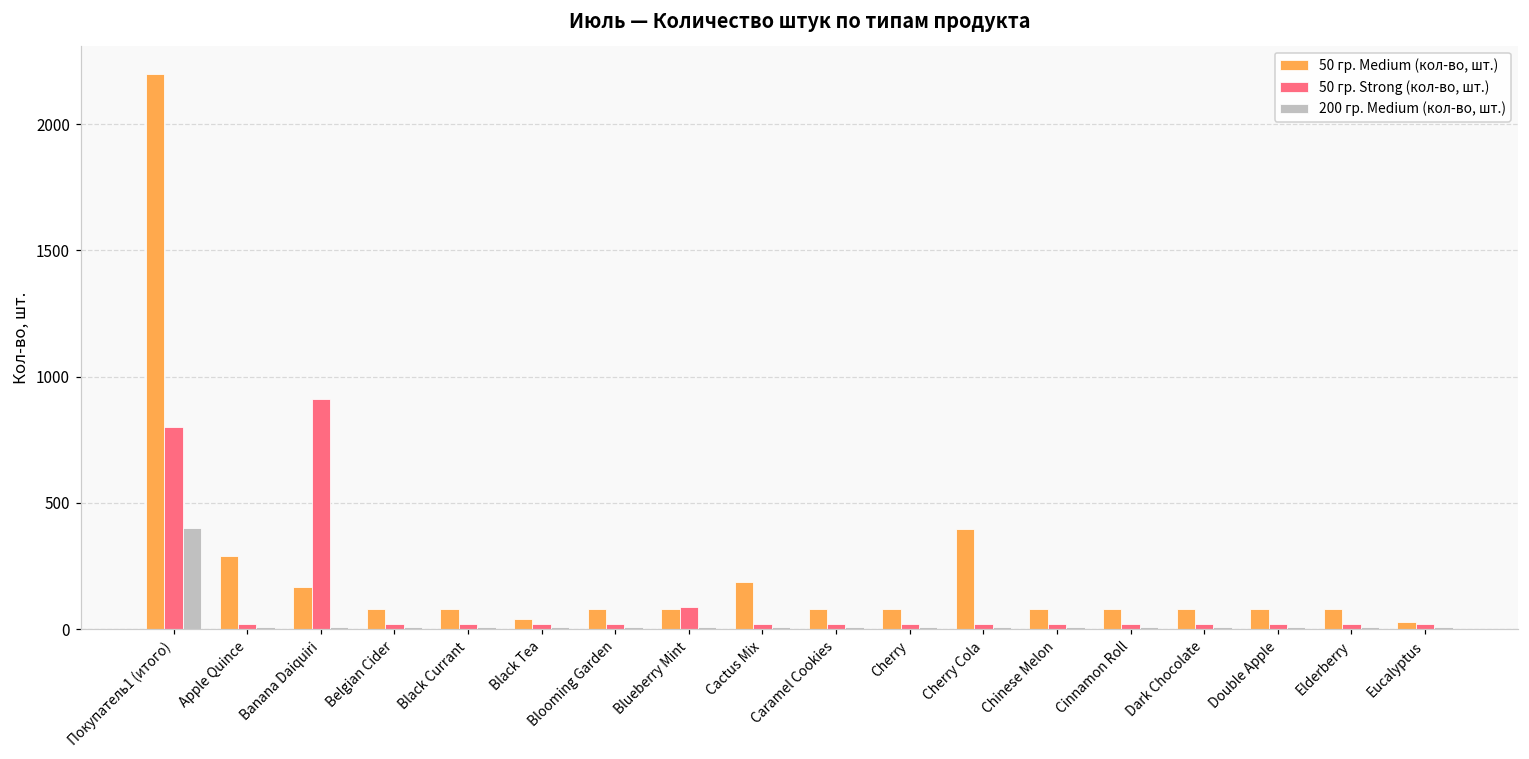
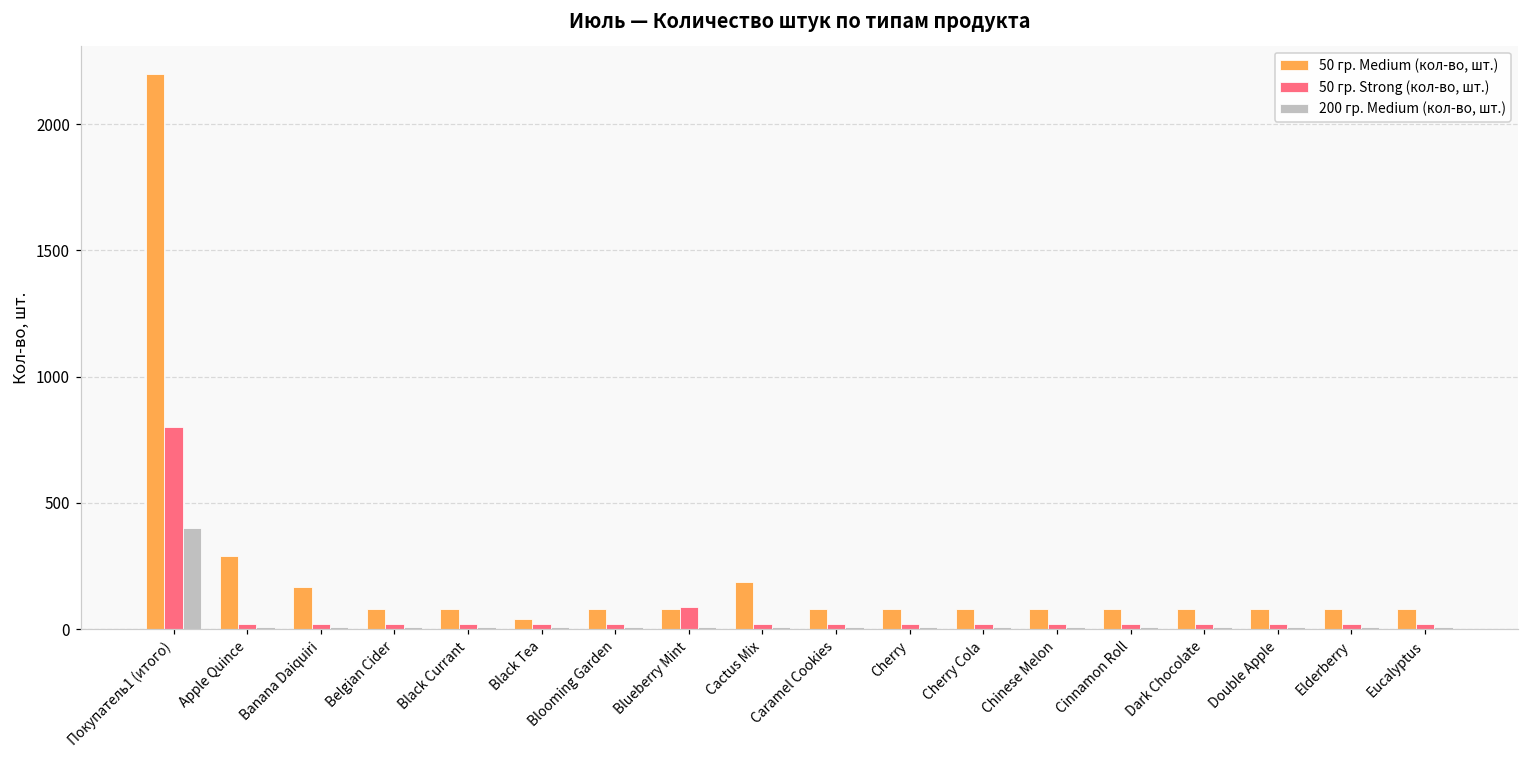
50 гр. Strong (кол-во, шт.), Banana Daiquiri: 910 -> 20
50 гр. Medium (кол-во, шт.), Cherry Cola: 400 -> 80
50 гр. Medium (кол-во, шт.), Eucalyptus: 30 -> 80
